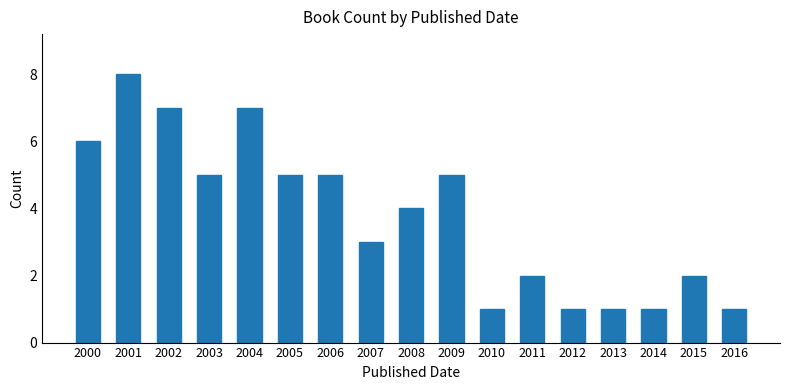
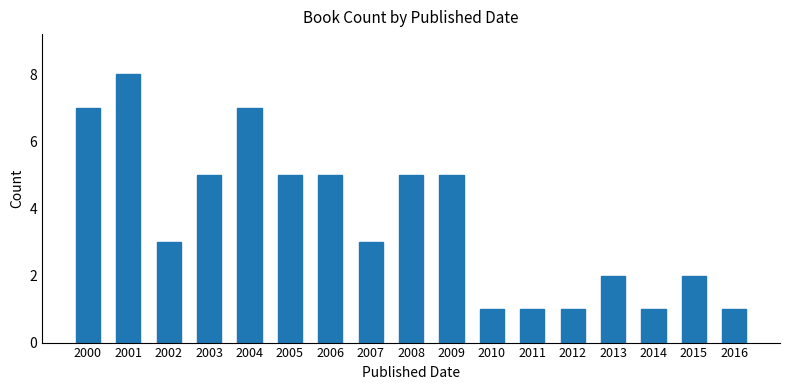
2000: 6 -> 7
2002: 7 -> 3
2008: 4 -> 5
2011: 2 -> 1
2013: 1 -> 2
